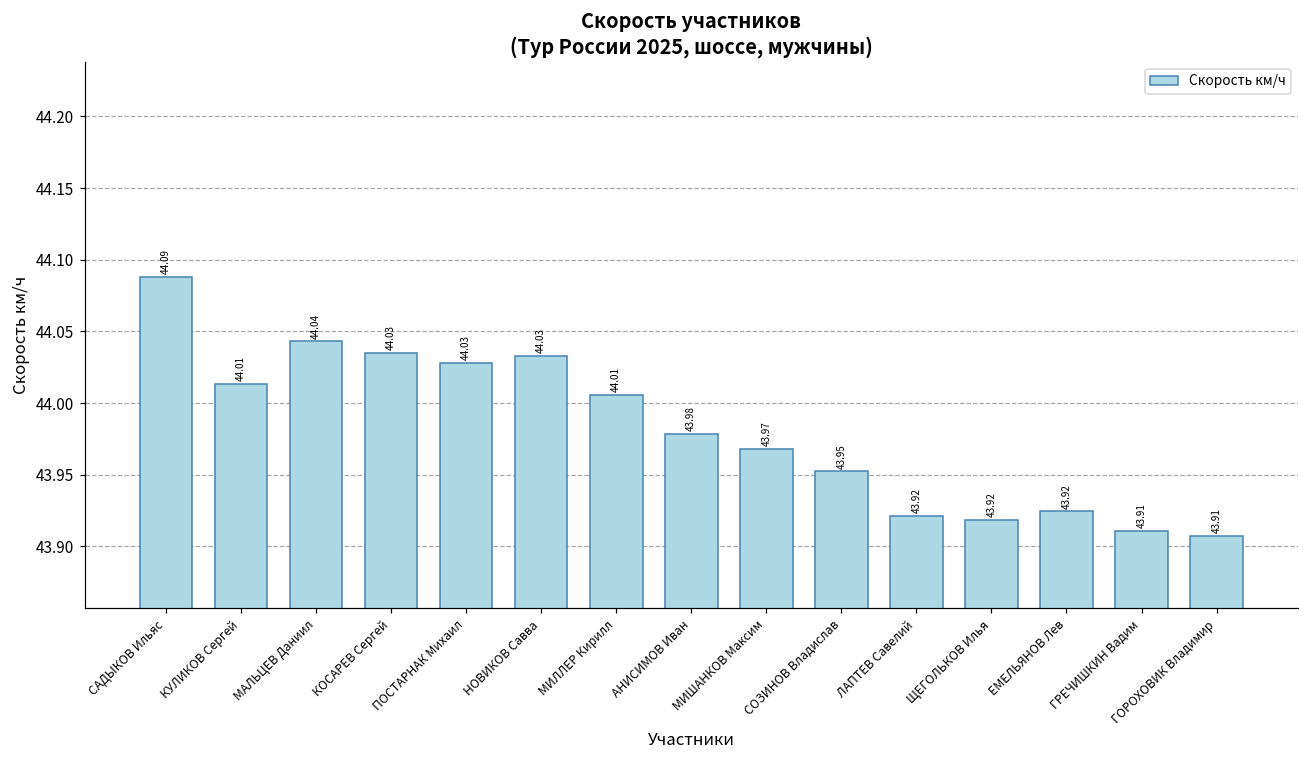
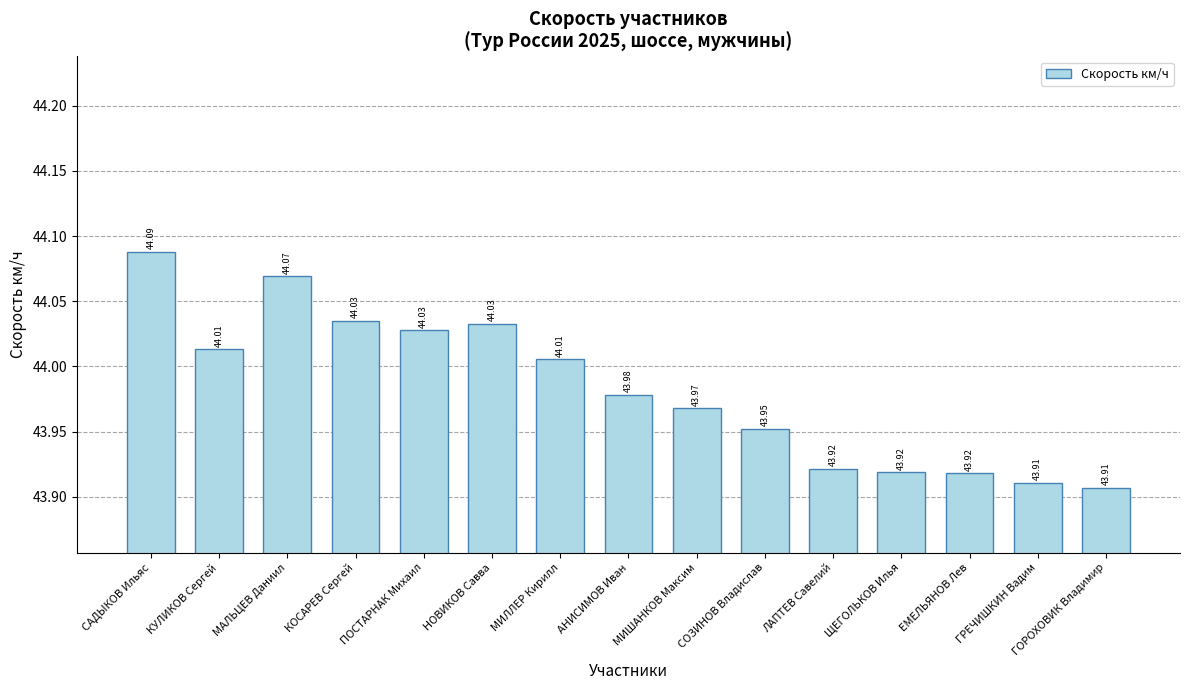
МАЛЬЦЕВ Даниил: 44.04 -> 44.07
ЕМЕЛЬЯНОВ Лев: 43.924 -> 43.918
